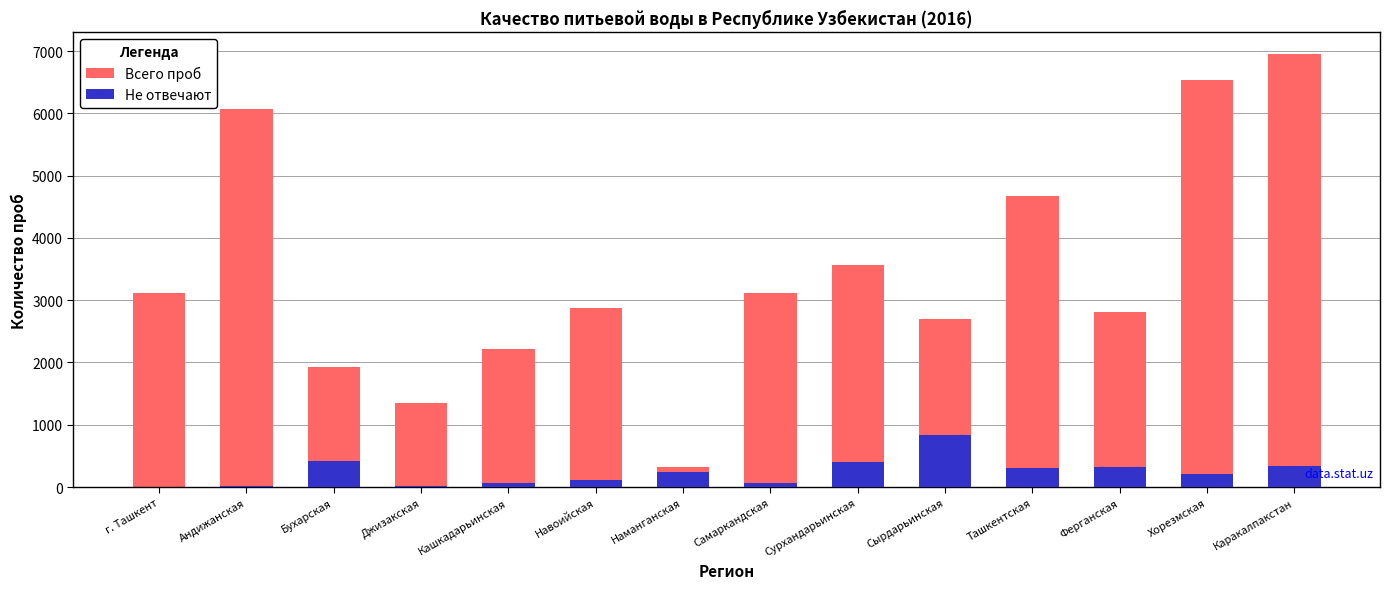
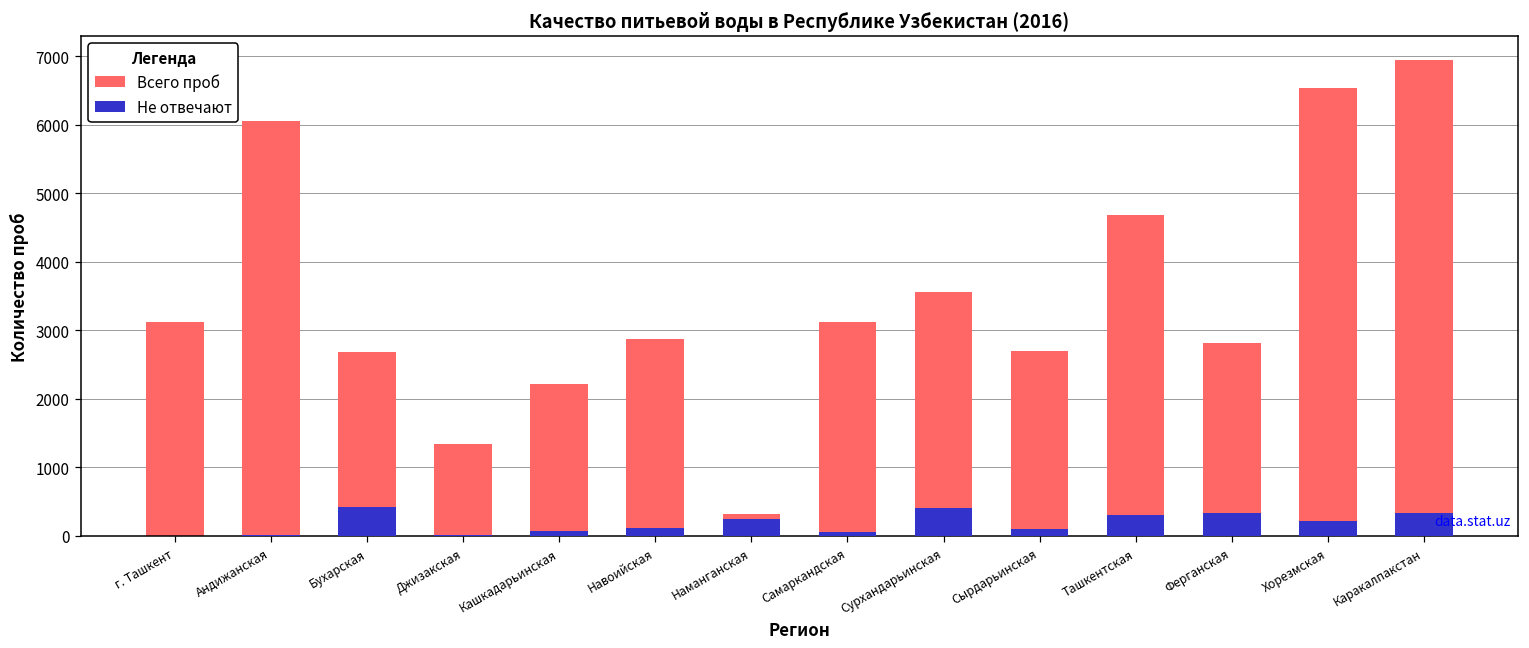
Всего проб, Бухарская: 1900 -> 2700
Не отвечают, Сырдарьинская: 800 -> 100
